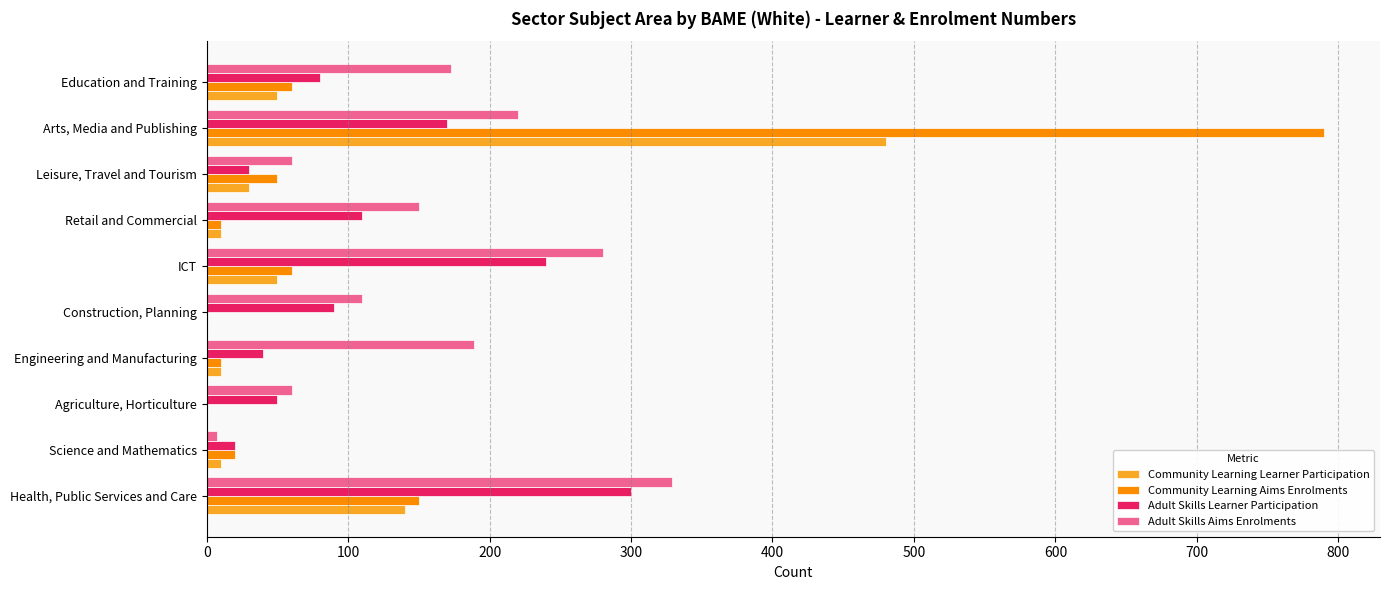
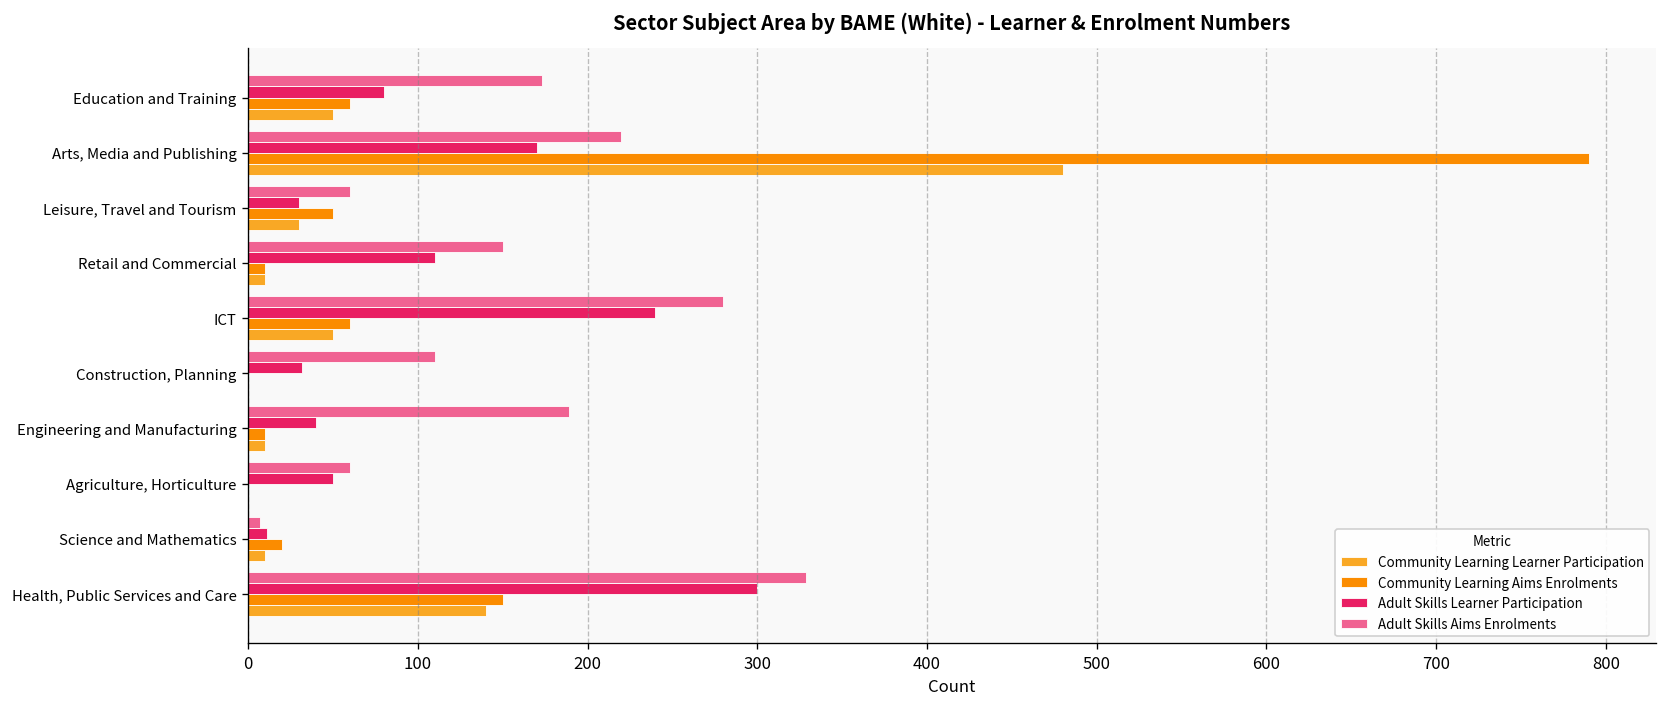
Adult Skills Learner Participation, Construction, Planning: 90 -> 32
Adult Skills Learner Participation, Science and Mathematics: 20 -> 11
